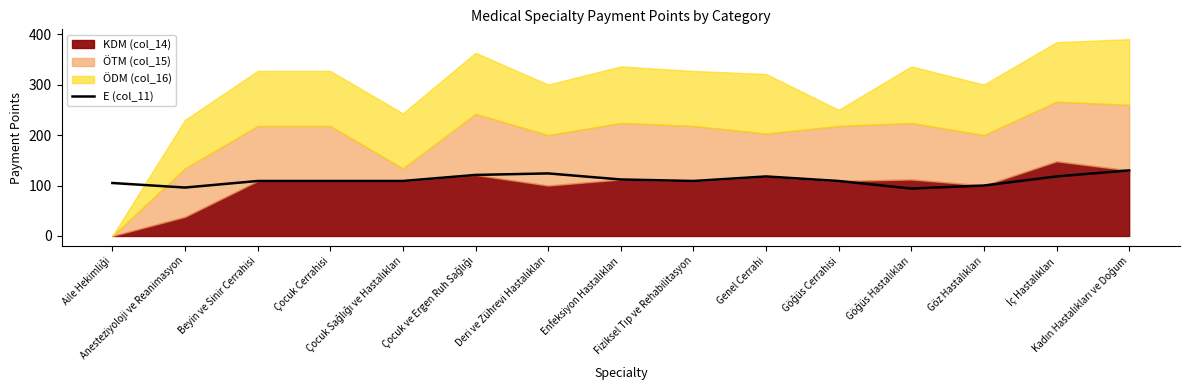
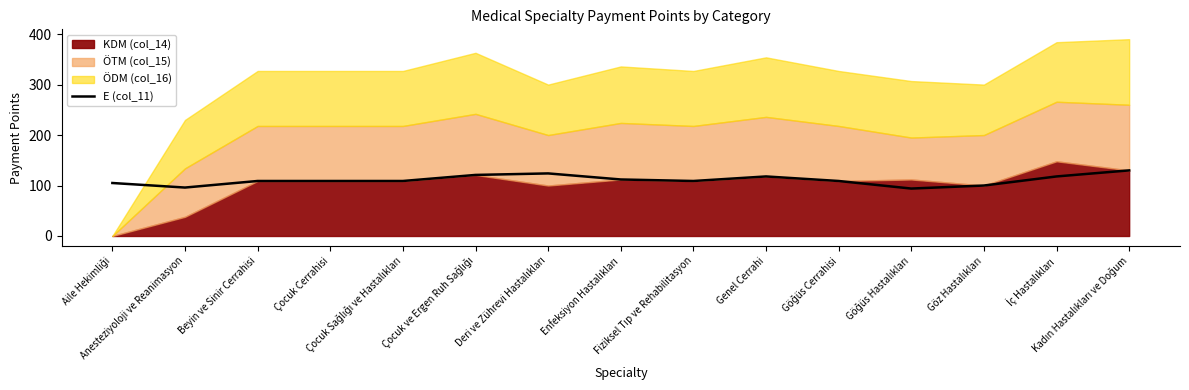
ÖTM (col_15), Çocuk Sağlığı ve Hastalıkları: 30 -> 110
ÖTM (col_15), Genel Cerrahi: 90 -> 120
ÖDM (col_16), Göğüs Cerrahisi: 30 -> 110
ÖTM (col_15), Göğüs Hastalıkları: 110 -> 80
